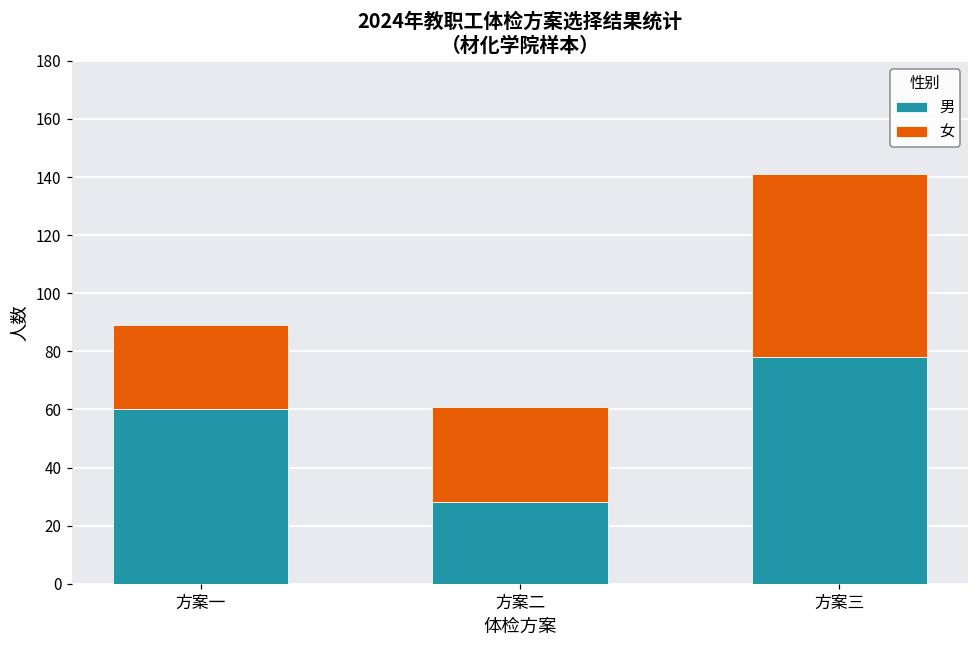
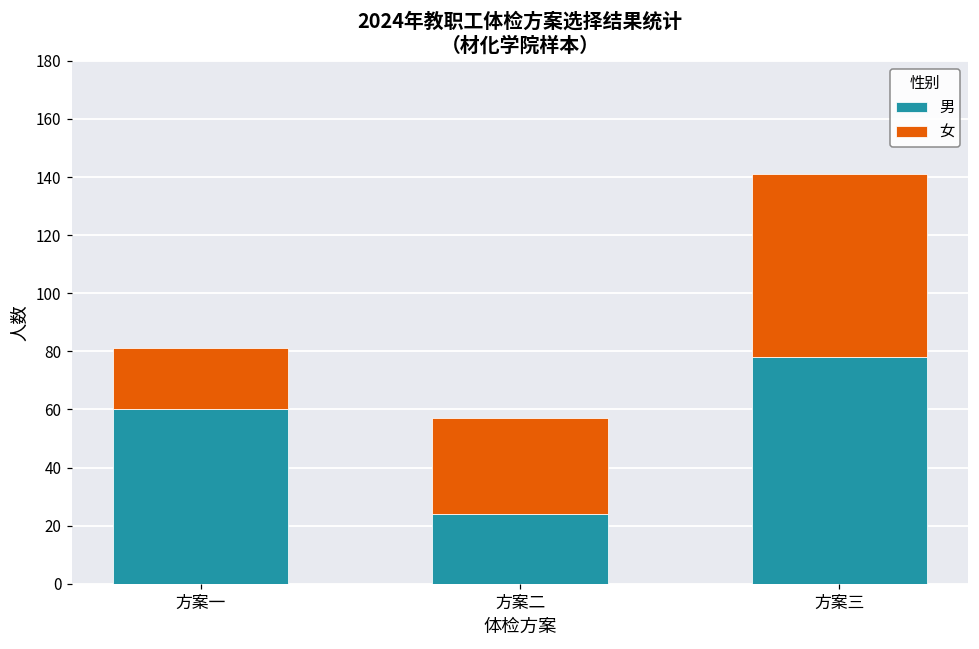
女, 方案一: 29 -> 21
男, 方案二: 28 -> 24
